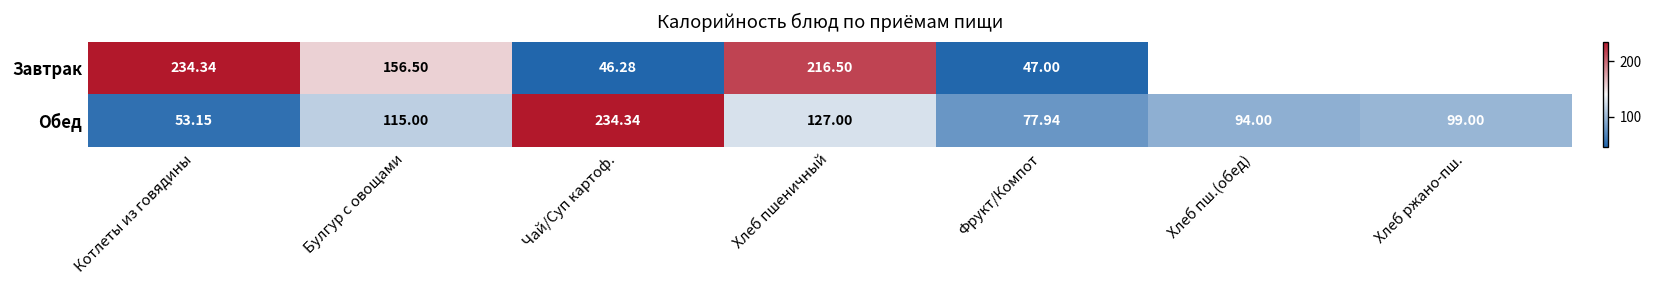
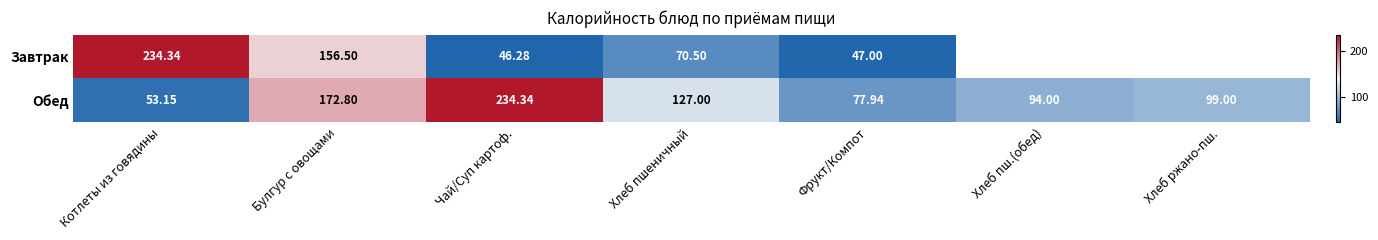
Завтрак, Хлеб пшеничный: 216.50 -> 70.50
Обед, Булгур с овощами: 115.00 -> 172.80
